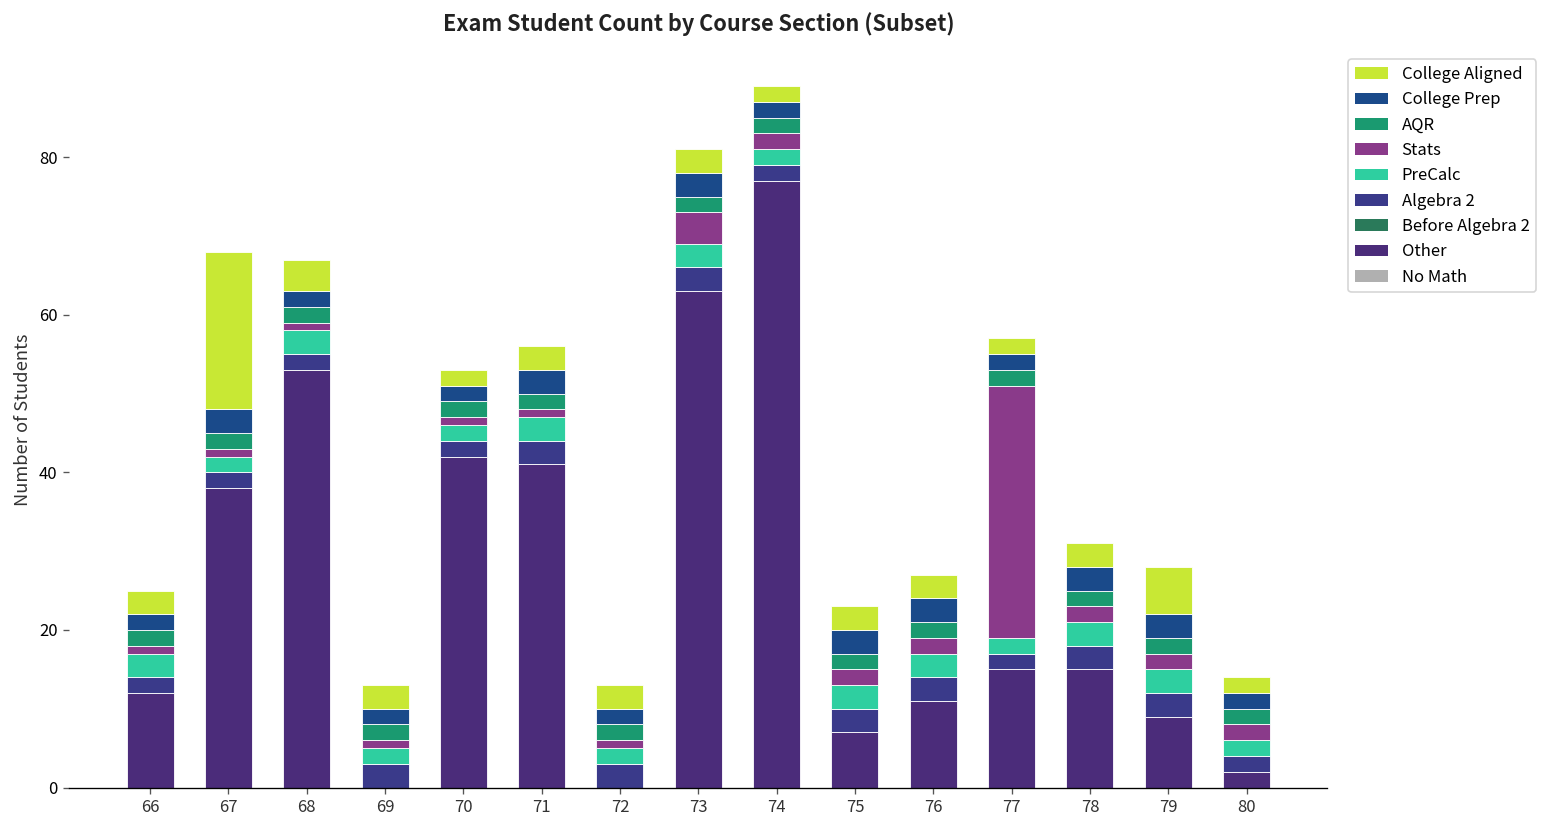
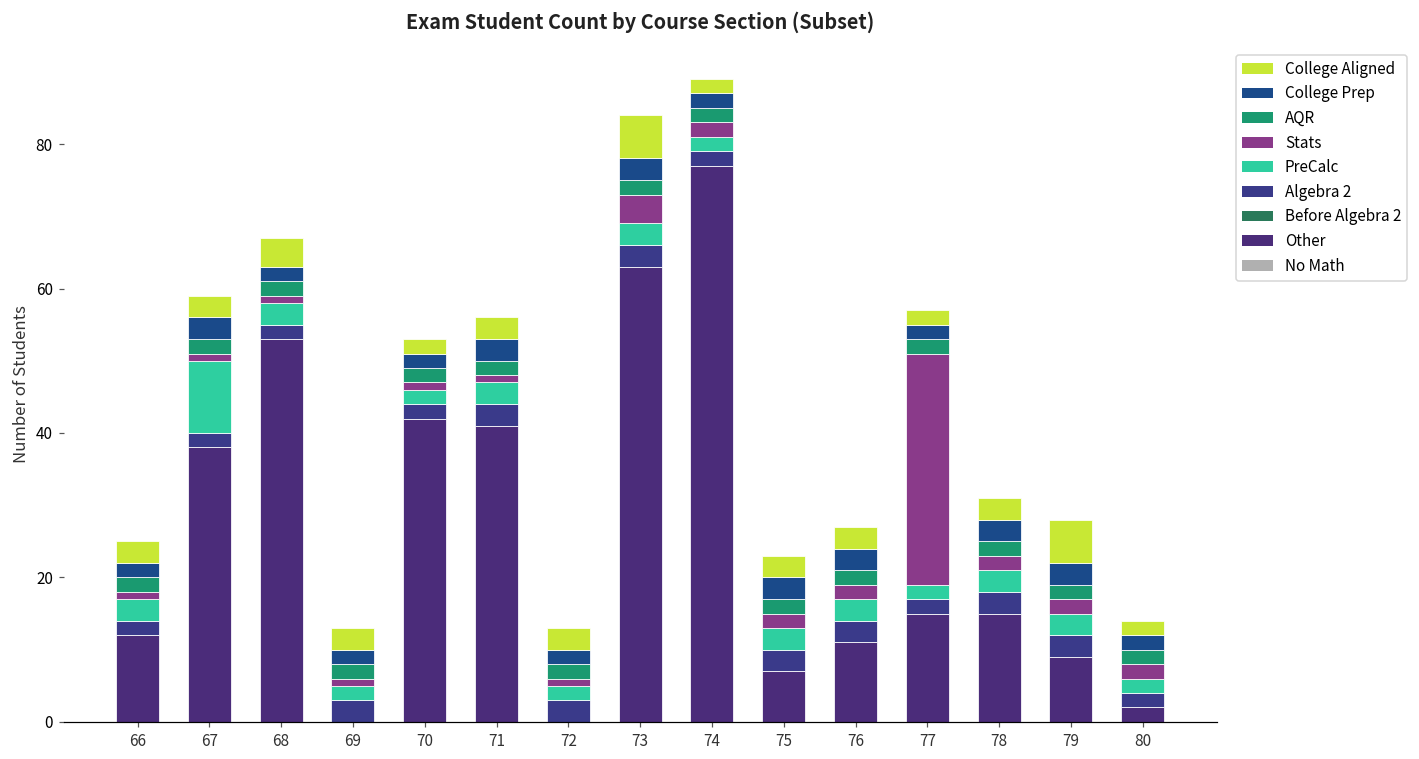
PreCalc, 67: 2 -> 10
College Aligned, 67: 20 -> 3
College Aligned, 73: 3 -> 6
